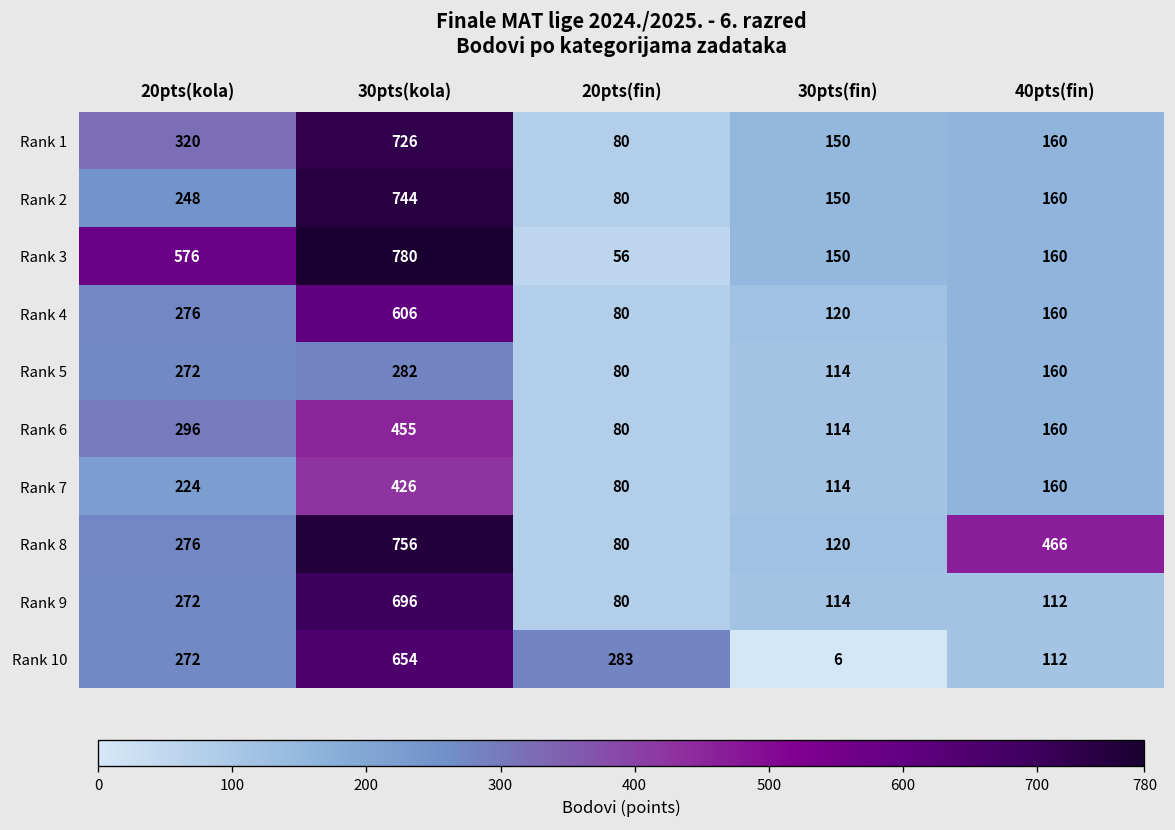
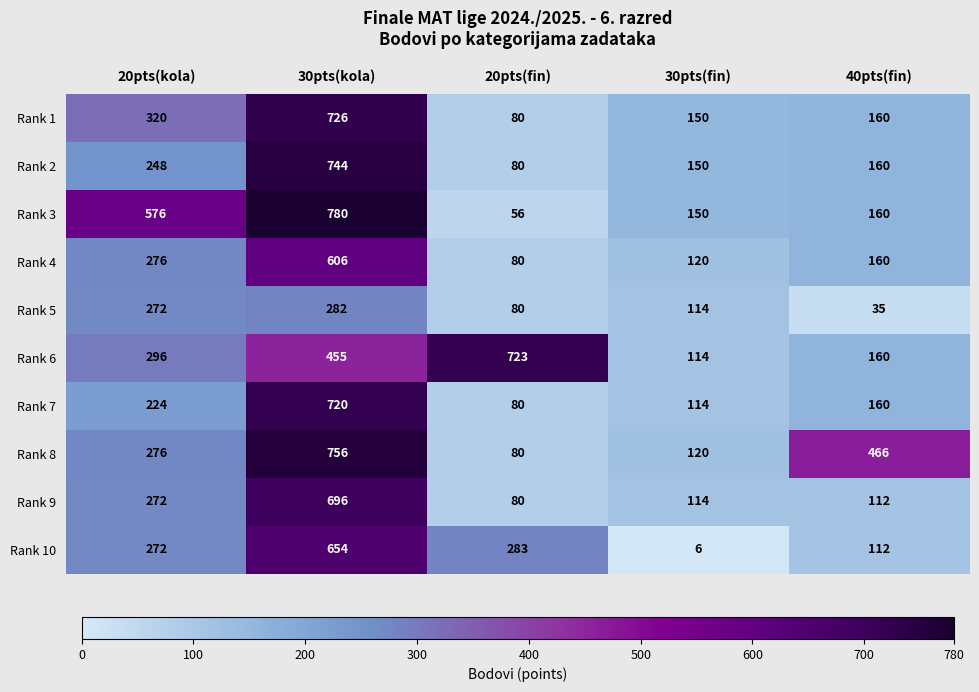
Rank 5, 40pts(fin): 160 -> 35
Rank 6, 20pts(fin): 80 -> 723
Rank 7, 30pts(kola): 426 -> 720
